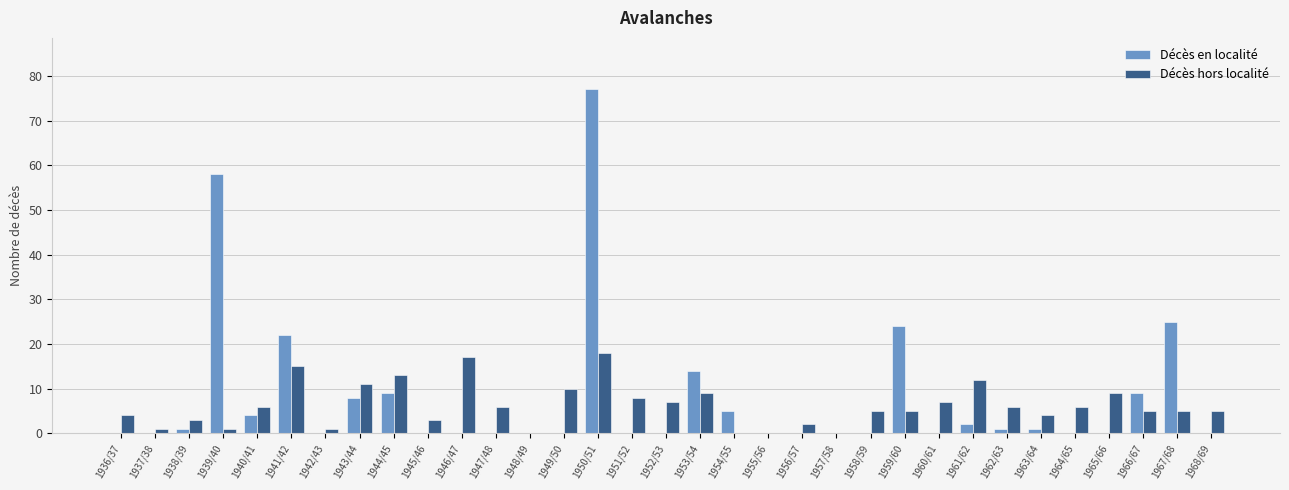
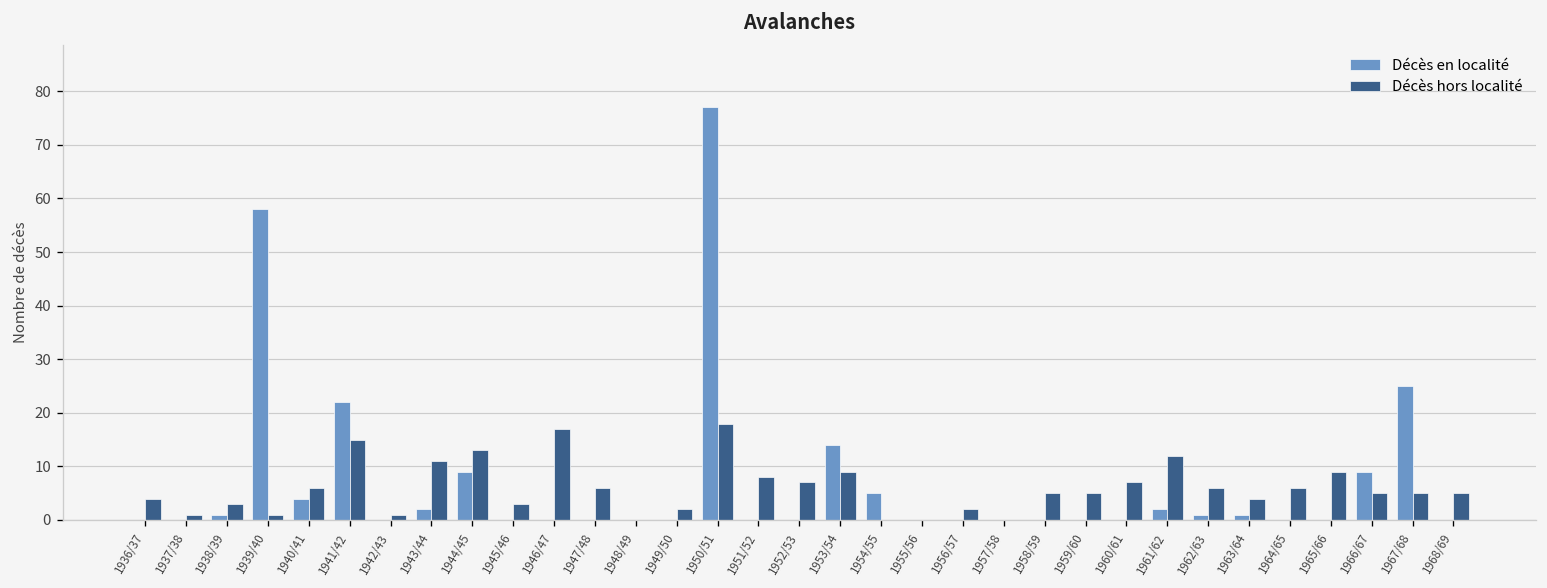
Décès en localité, 1943/44: 8 -> 2
Décès hors localité, 1949/50: 10 -> 2
Décès en localité, 1959/60: 24 -> 0
